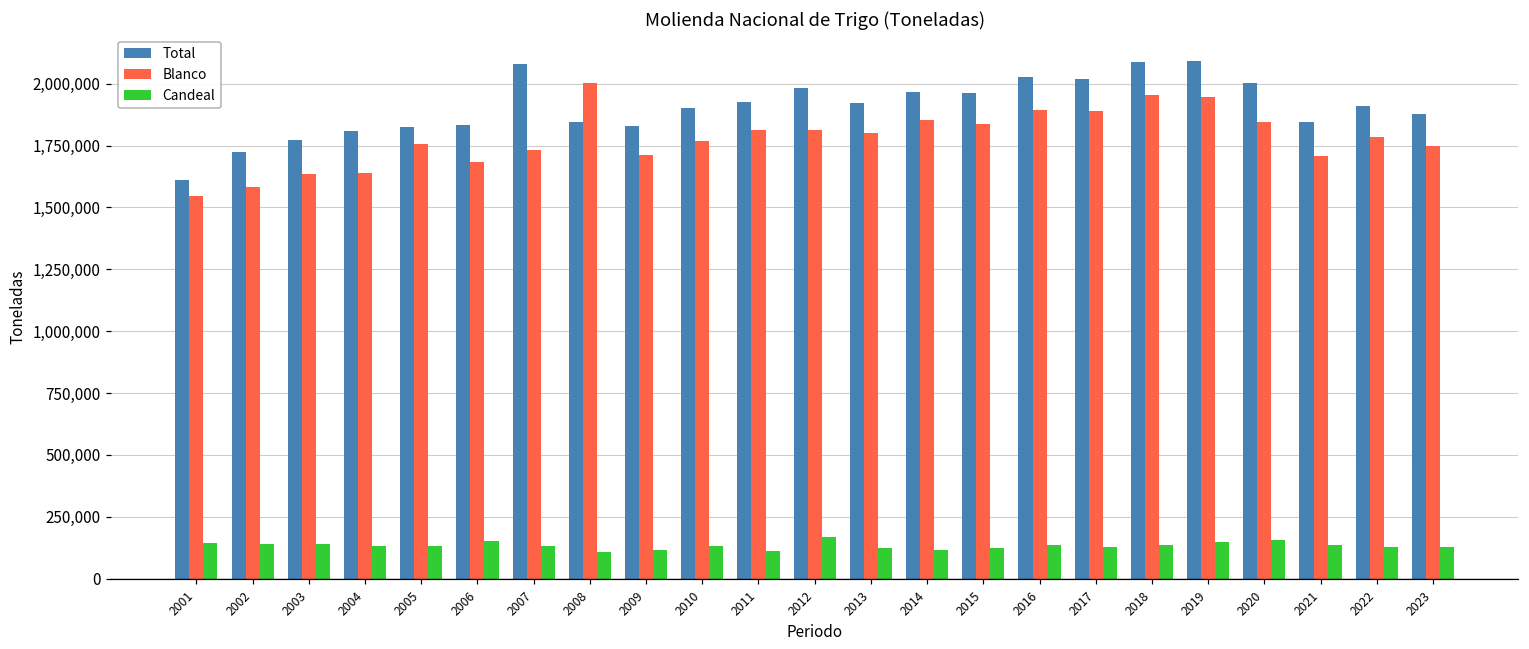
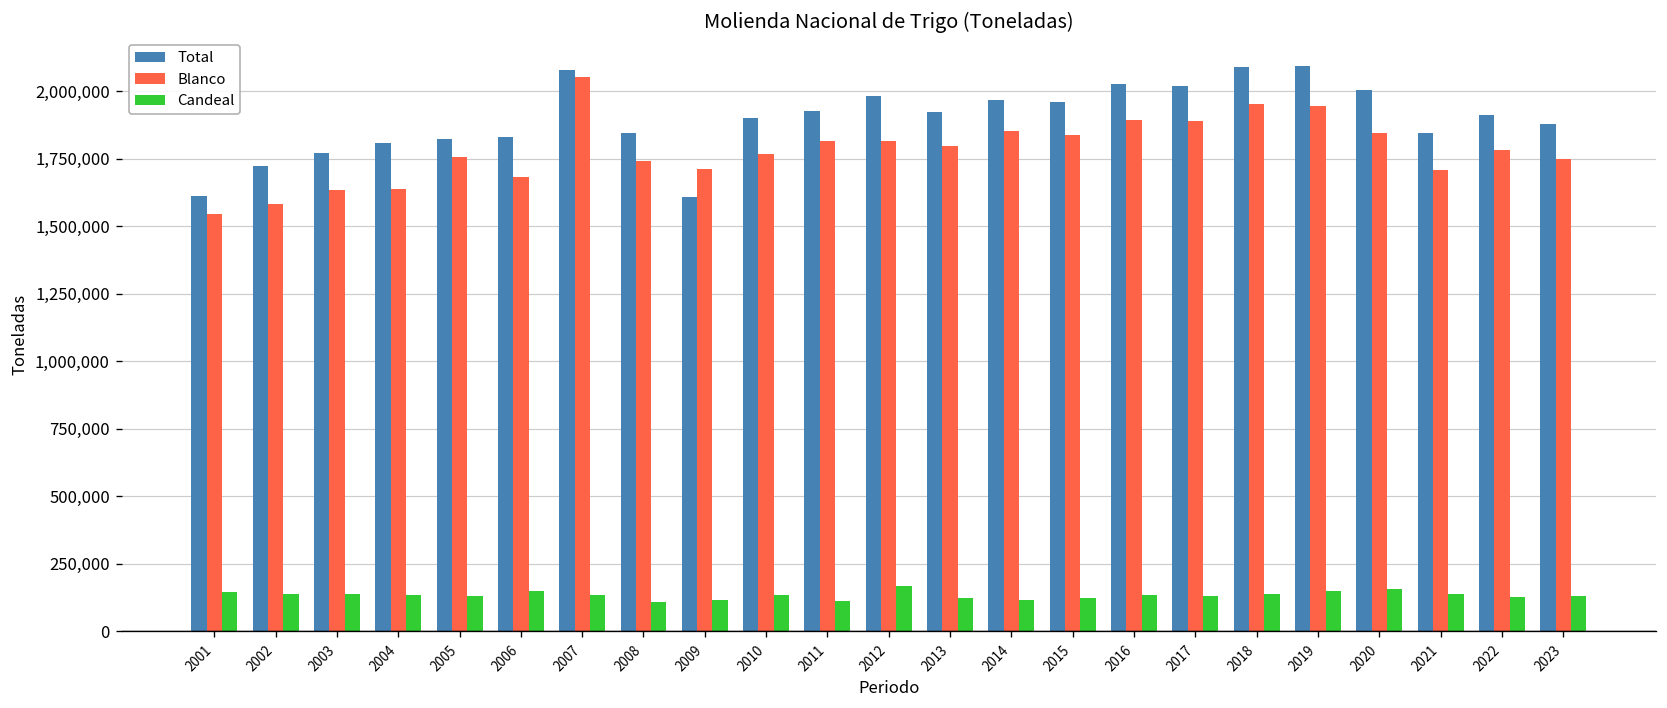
Blanco, 2007: 1,730,000 -> 2,060,000
Blanco, 2008: 2,000,000 -> 1,740,000
Total, 2009: 1,830,000 -> 1,610,000
